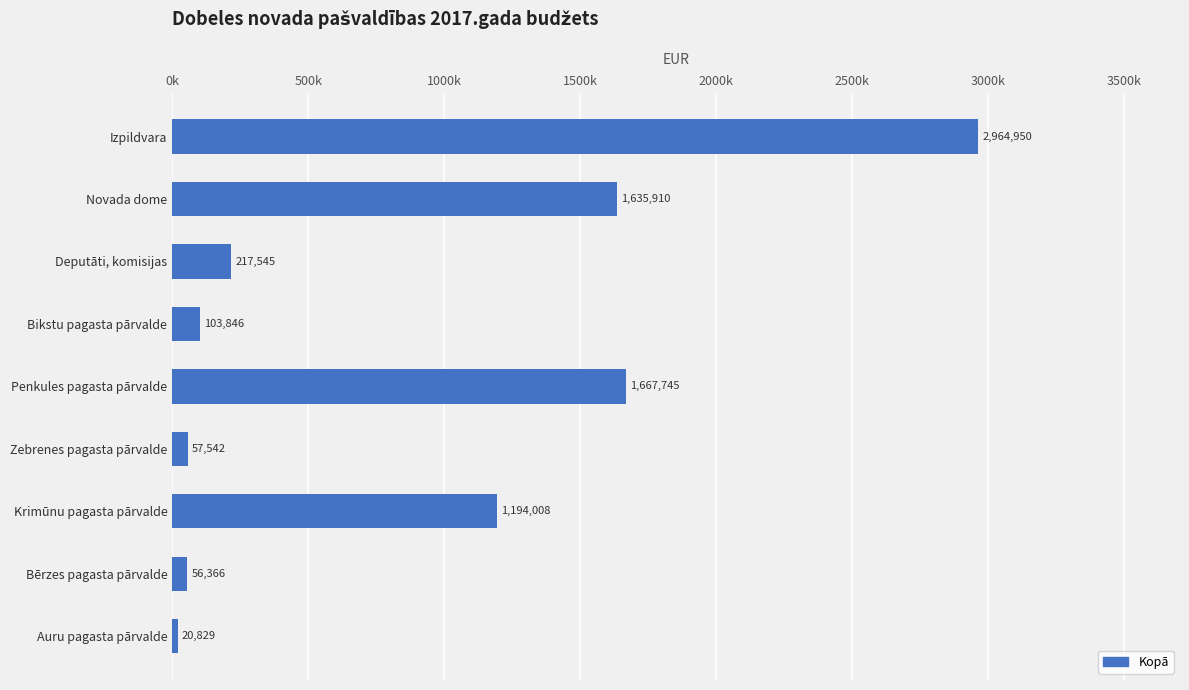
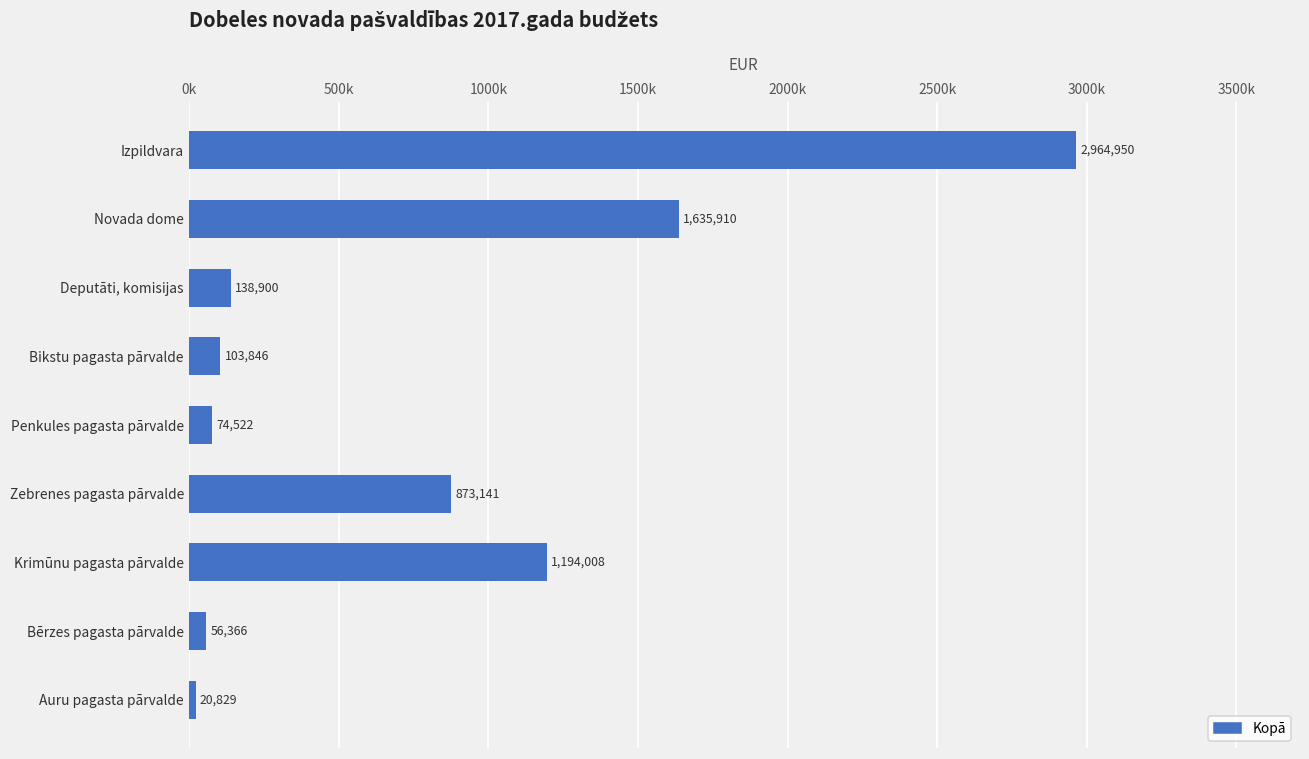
Deputāti, komisijas: 217,545 -> 138,900
Penkules pagasta pārvalde: 1,667,745 -> 74,522
Zebrenes pagasta pārvalde: 57,542 -> 873,141
